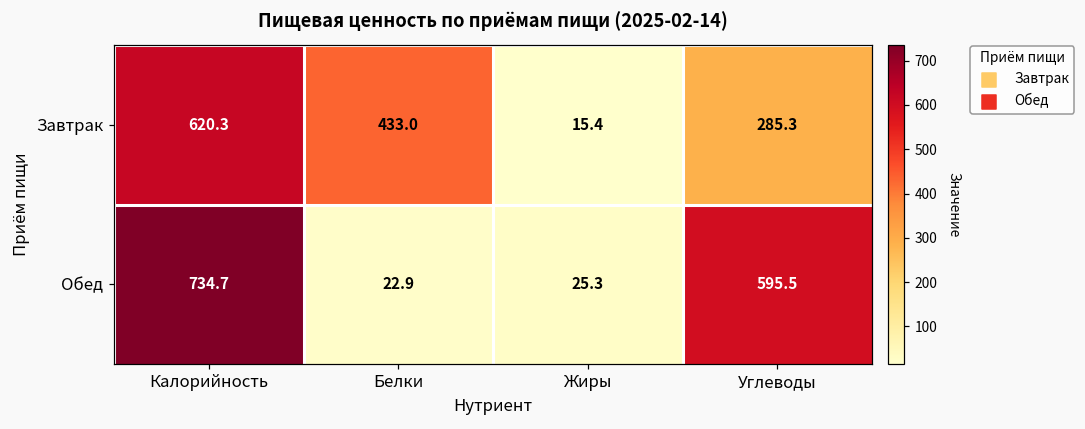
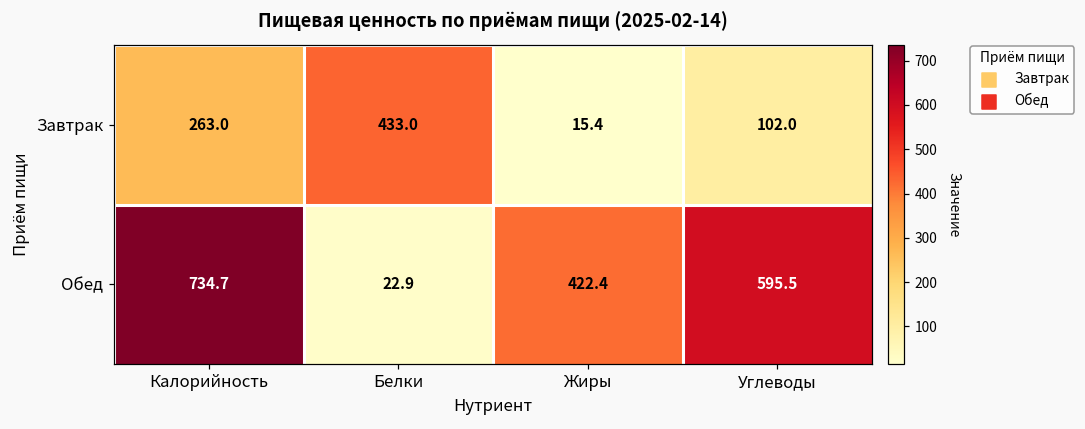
Завтрак, Калорийность: 620.3 -> 263.0
Завтрак, Углеводы: 285.3 -> 102.0
Обед, Жиры: 25.3 -> 422.4
